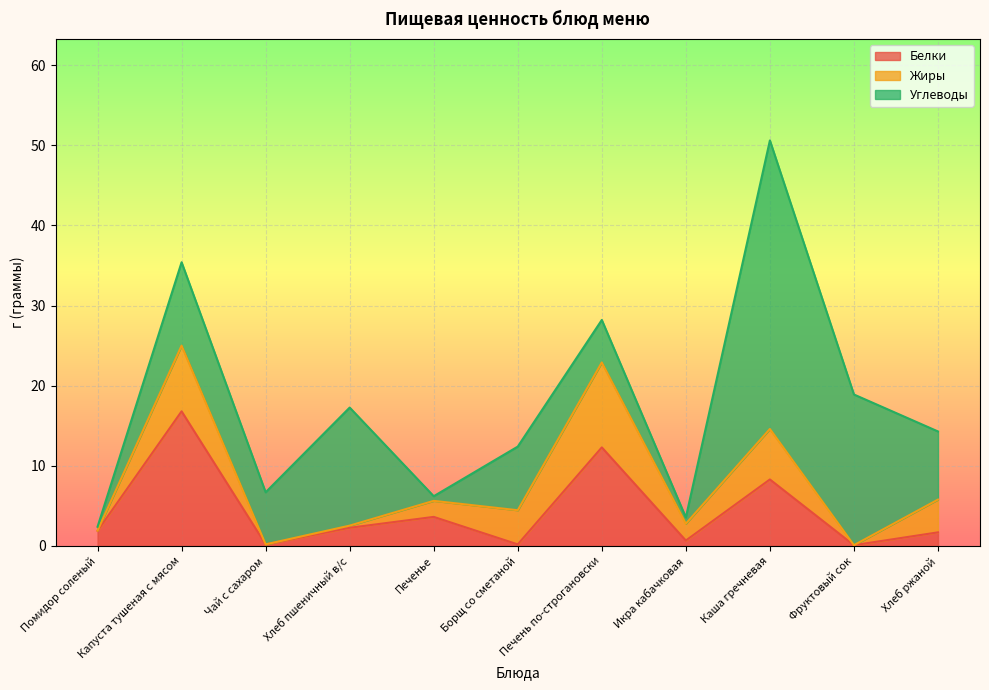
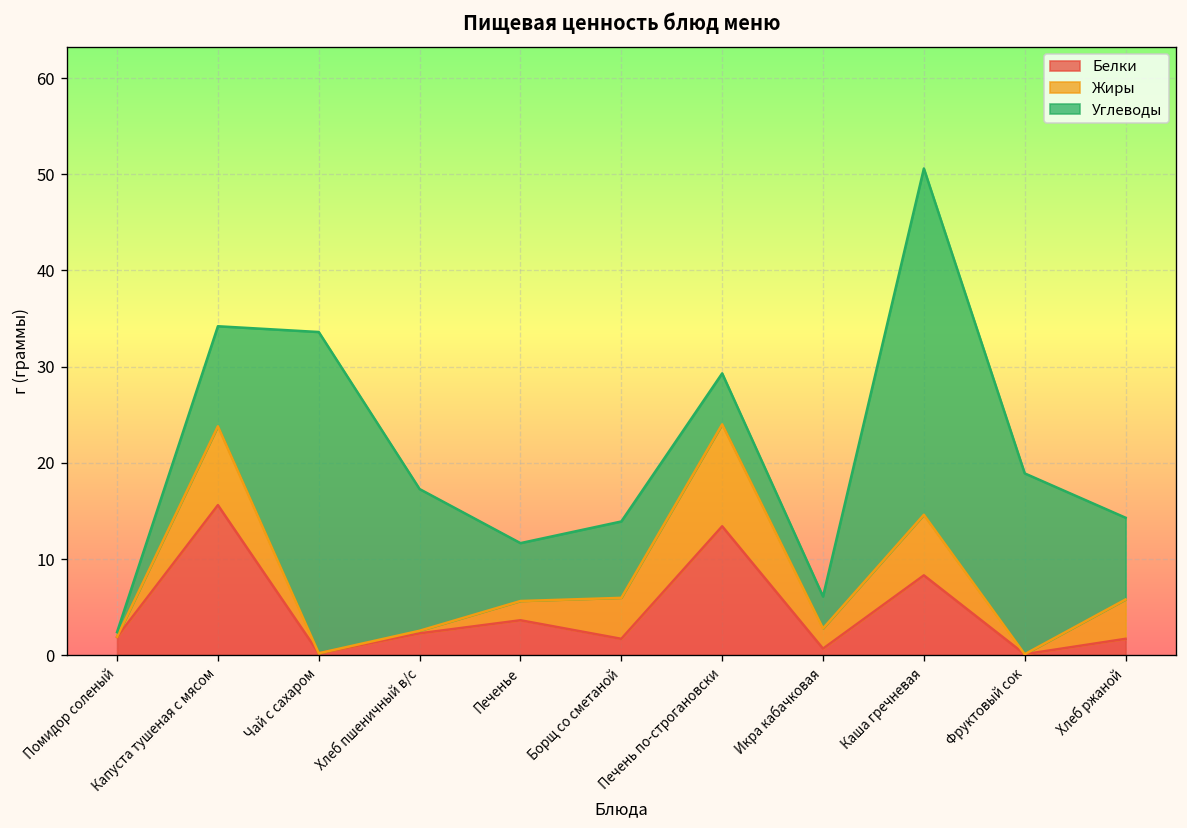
Белки, Капуста тушеная с мясом: 17 -> 16
Углеводы, Чай с сахаром: 7 -> 33
Углеводы, Печенье: 1 -> 6
Белки, Борщ со сметаной: 0 -> 2
Белки, Печень по-строгановски: 12 -> 13
Углеводы, Икра кабачковая: 1 -> 3
